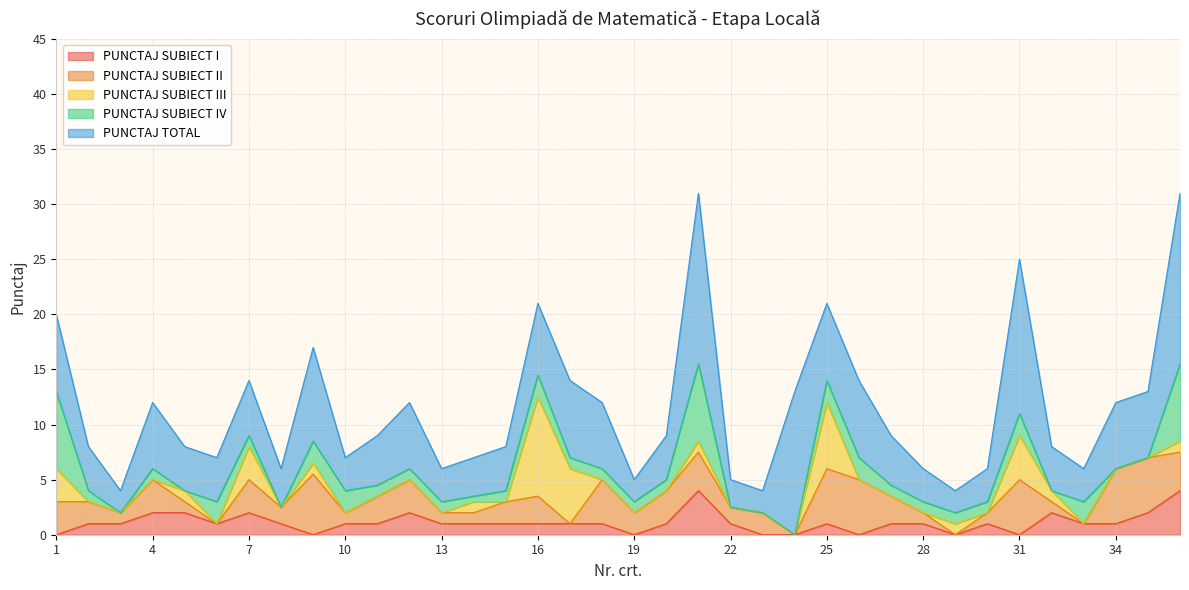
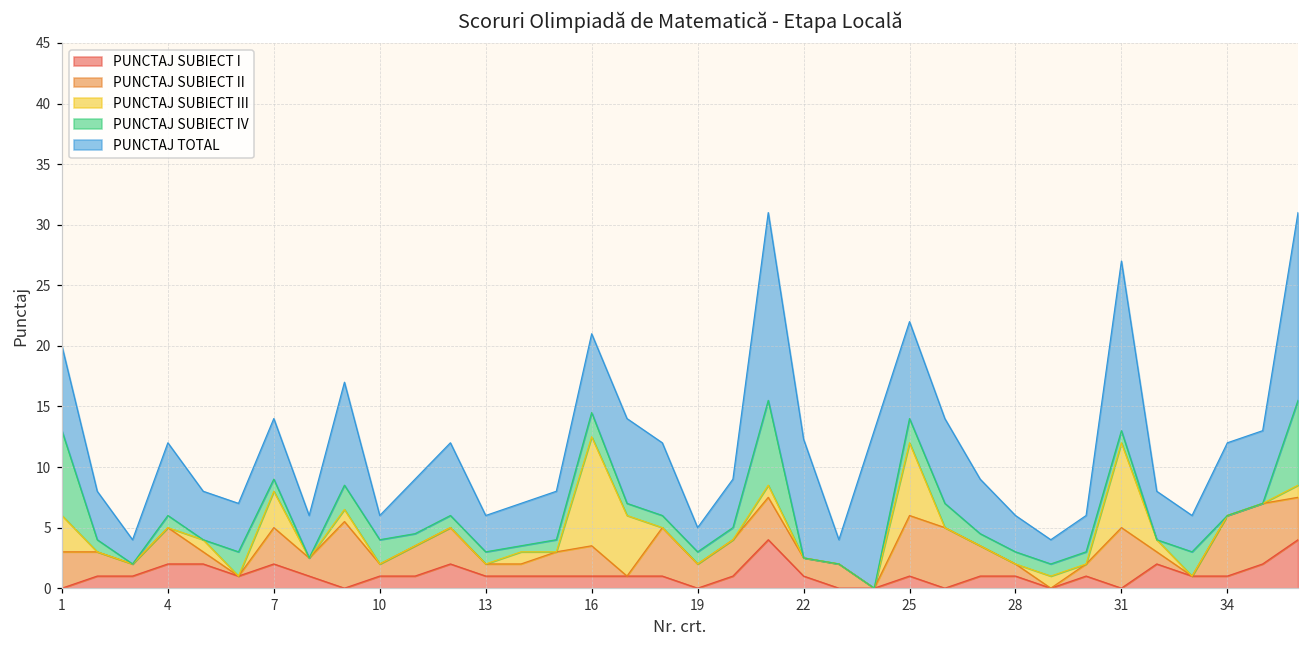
PUNCTAJ TOTAL, 10: 3 -> 2
PUNCTAJ TOTAL, 22: 2.5 -> 9.8
PUNCTAJ TOTAL, 25: 7 -> 8
PUNCTAJ SUBIECT III, 31: 4 -> 7
PUNCTAJ SUBIECT IV, 31: 2 -> 1
